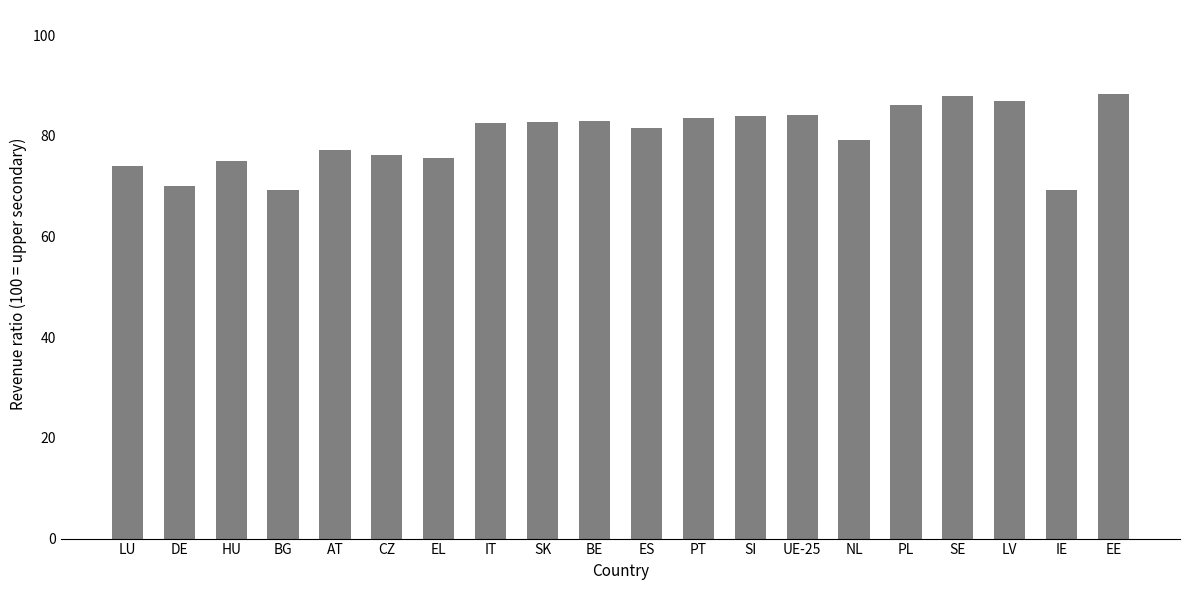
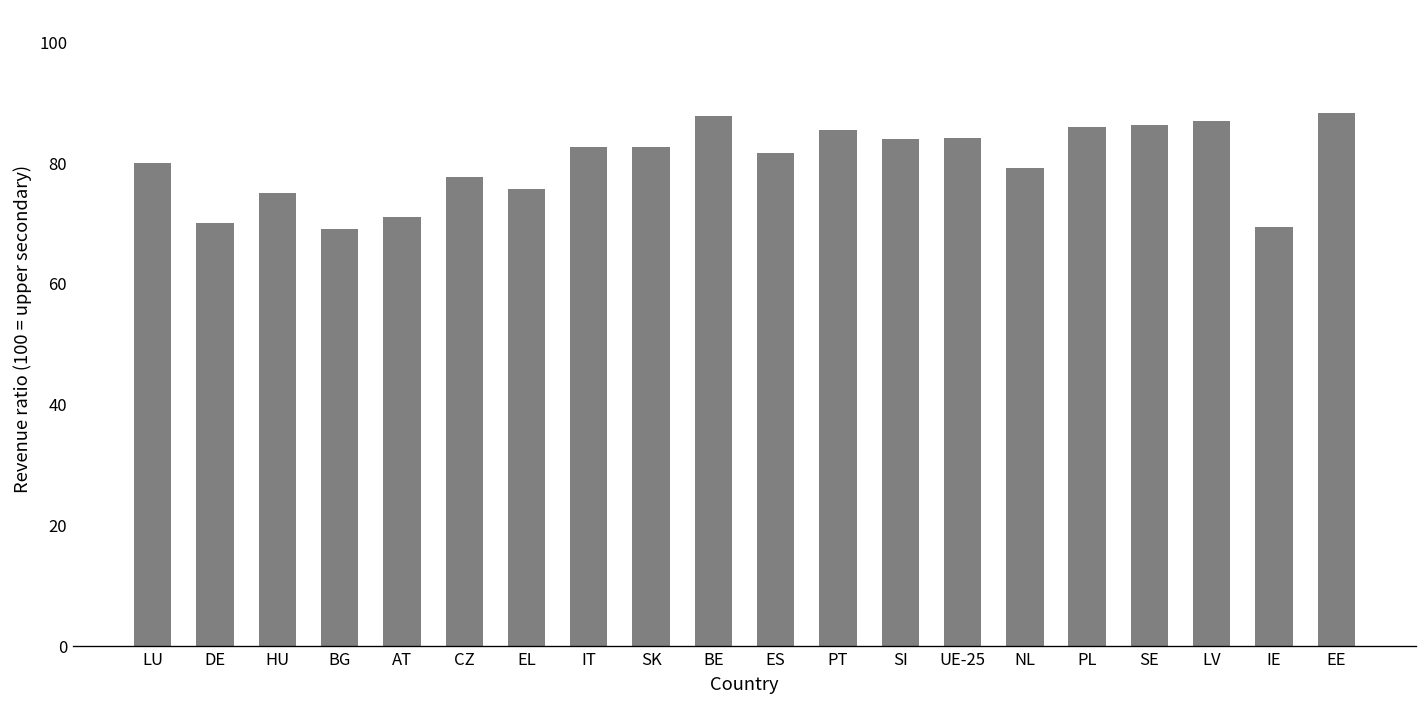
LU: 74 -> 80
AT: 77 -> 71
CZ: 76 -> 78
BE: 83 -> 88
PT: 84 -> 85
SE: 88 -> 86
